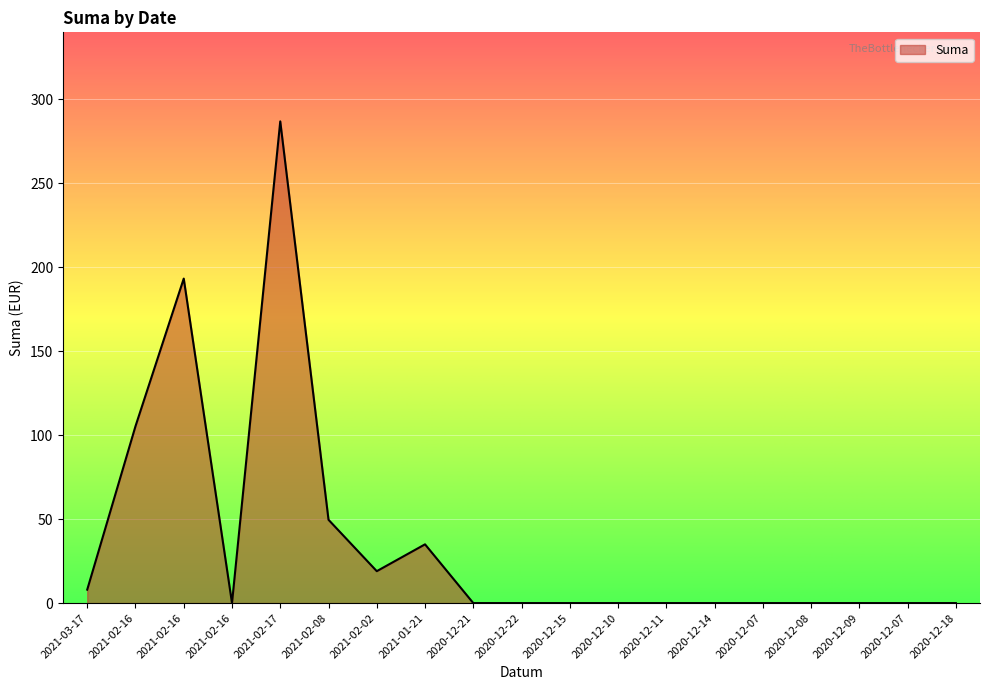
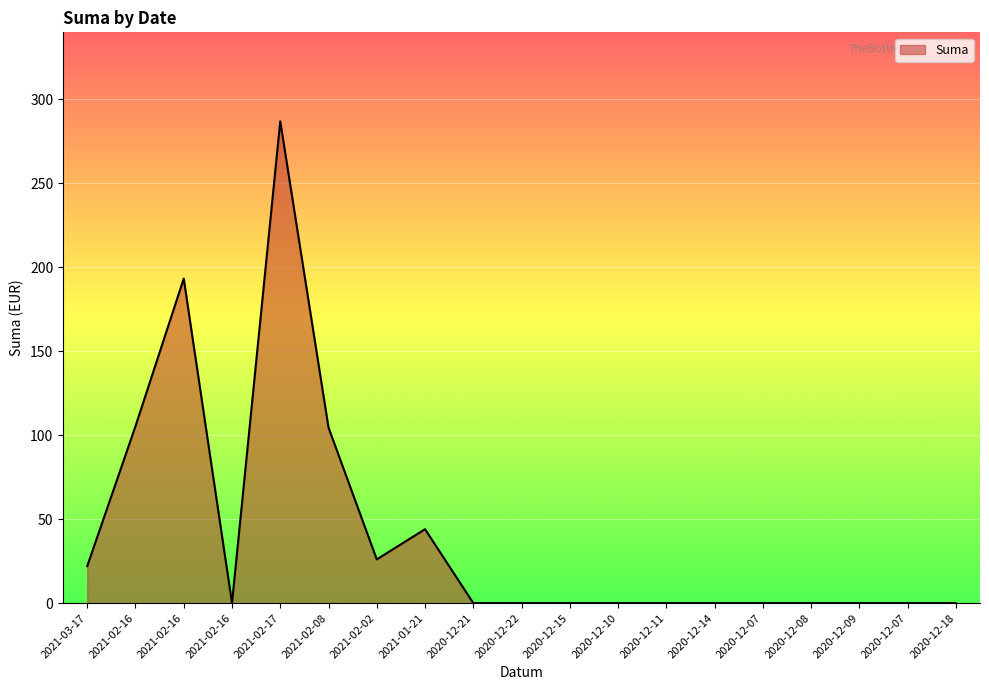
2021-03-17: 8 -> 22
2021-02-08: 50 -> 105
2021-02-02: 19 -> 26
2021-01-21: 35 -> 44
